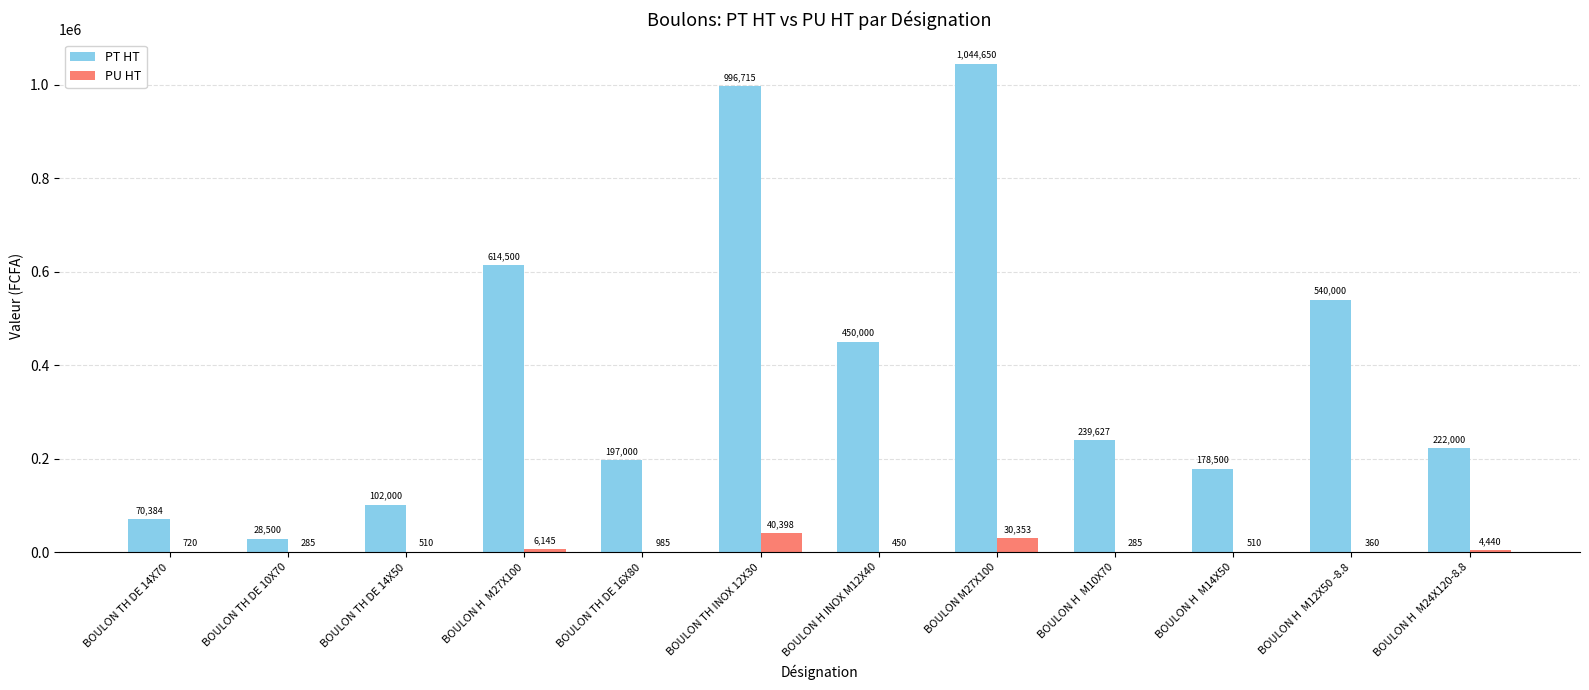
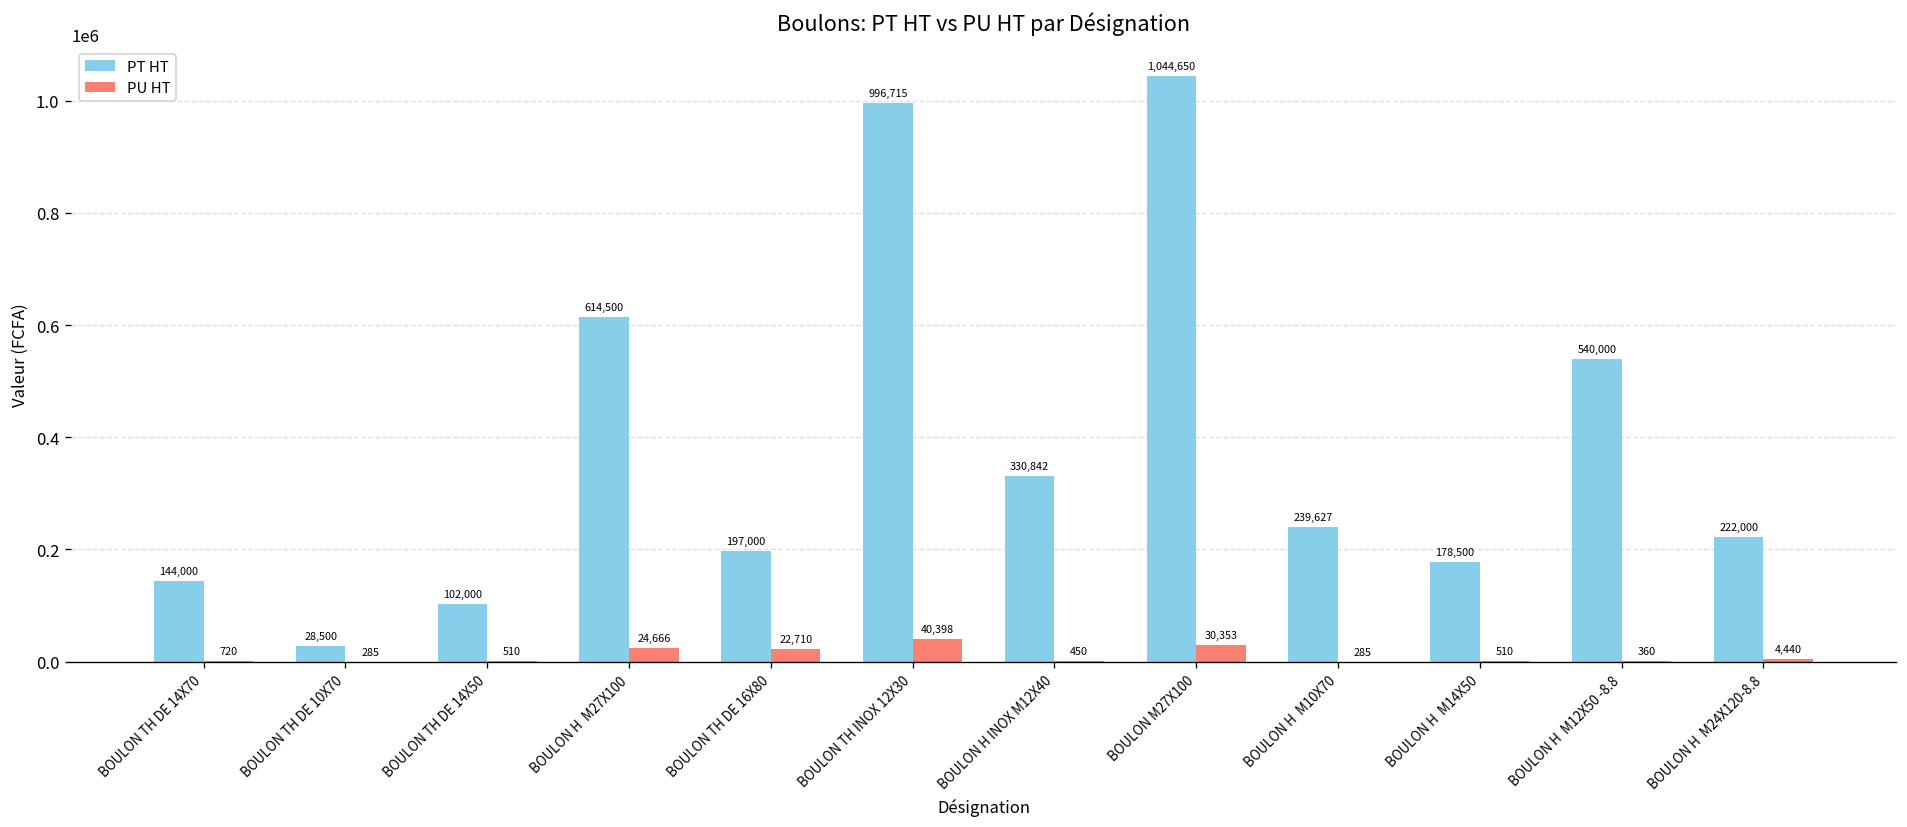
PT HT, BOULON TH DE 14X70: 70,384 -> 144,000
PU HT, BOULON H M27X100: 6,145 -> 24,666
PU HT, BOULON TH DE 16X80: 985 -> 22,710
PT HT, BOULON H INOX M12X40: 450,000 -> 330,842
